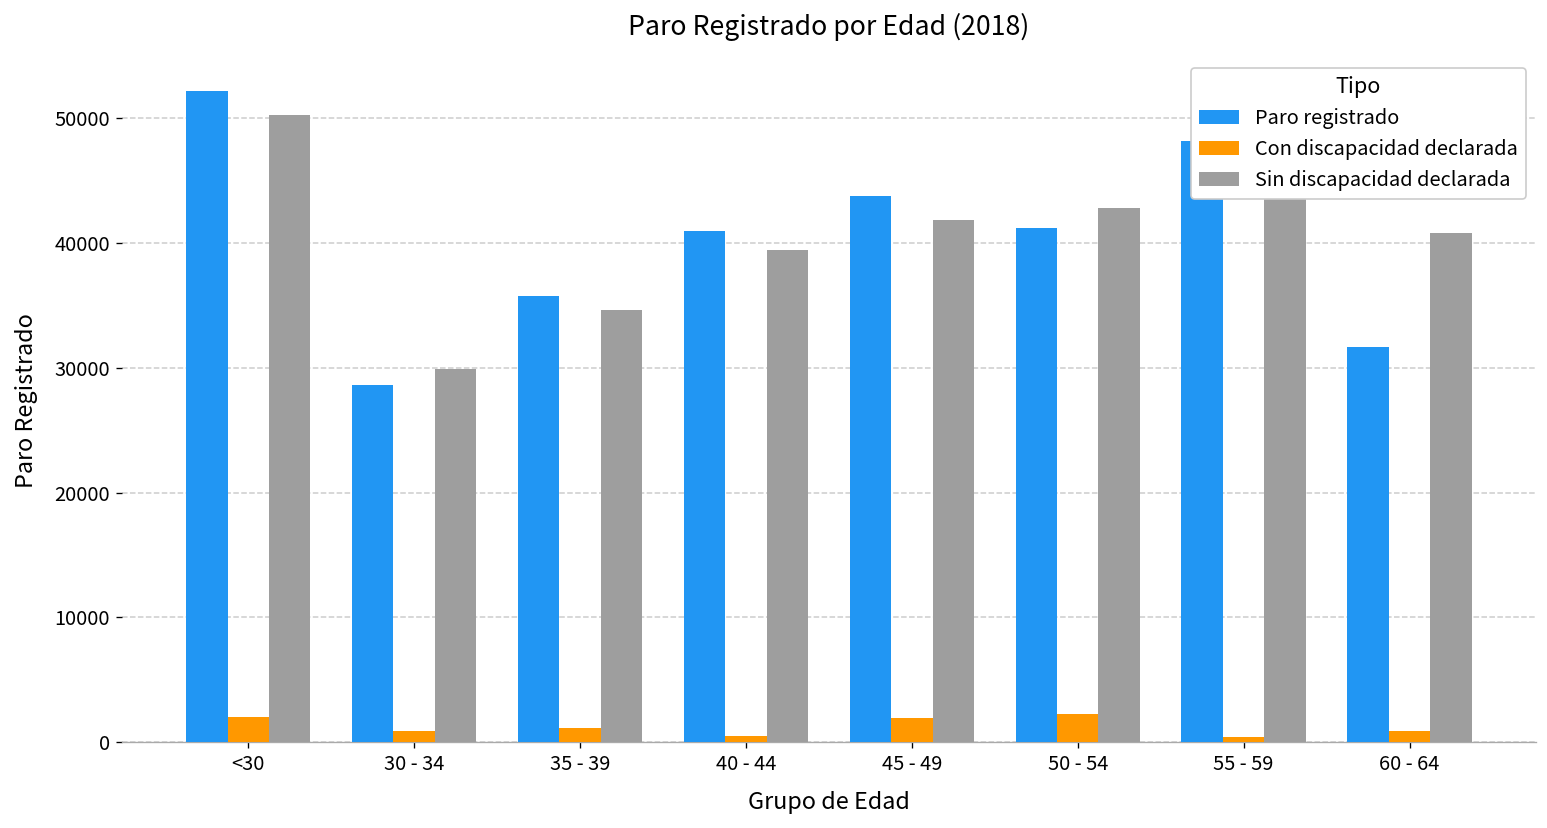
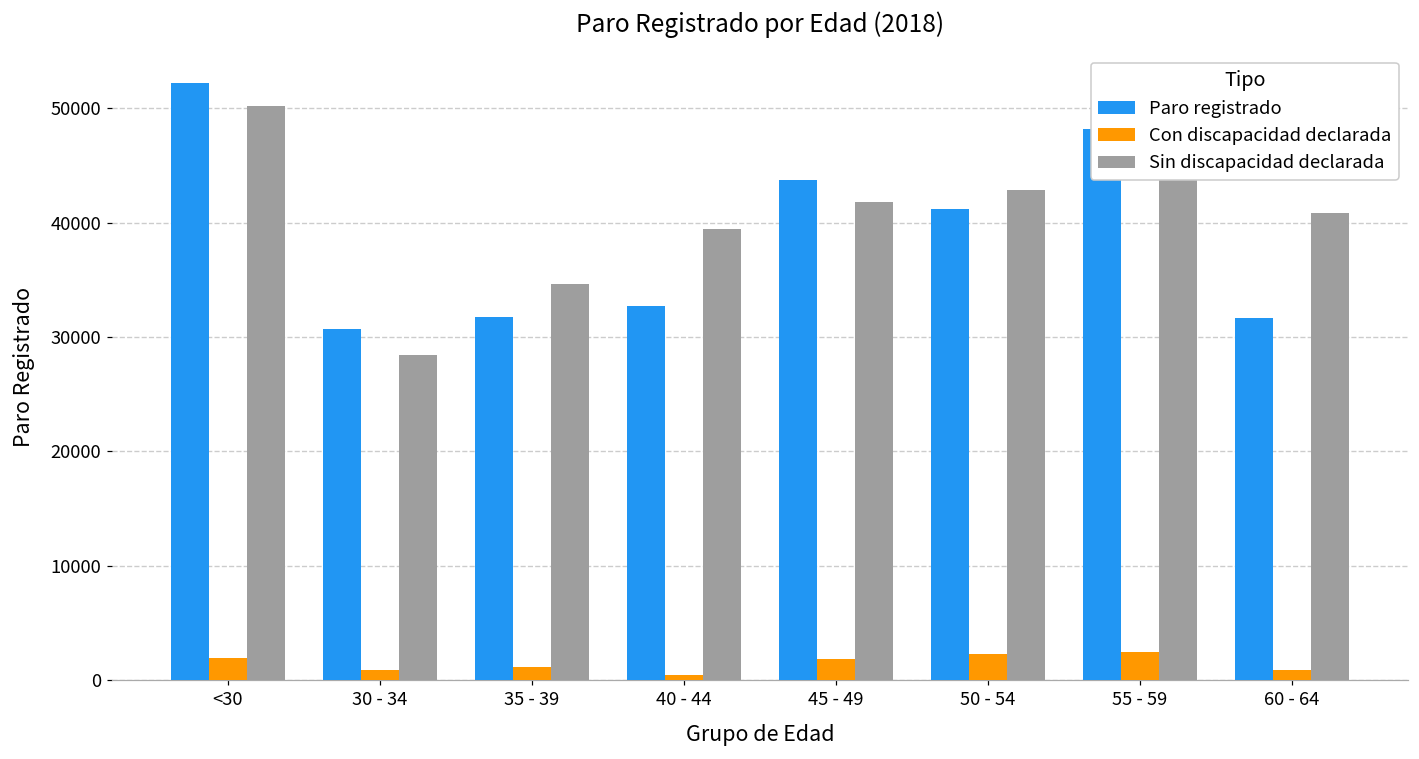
Paro registrado, 30 - 34: 28700 -> 30800
Sin discapacidad declarada, 30 - 34: 29900 -> 28500
Paro registrado, 35 - 39: 35800 -> 31800
Paro registrado, 40 - 44: 41000 -> 32700
Con discapacidad declarada, 55 - 59: 400 -> 2400
